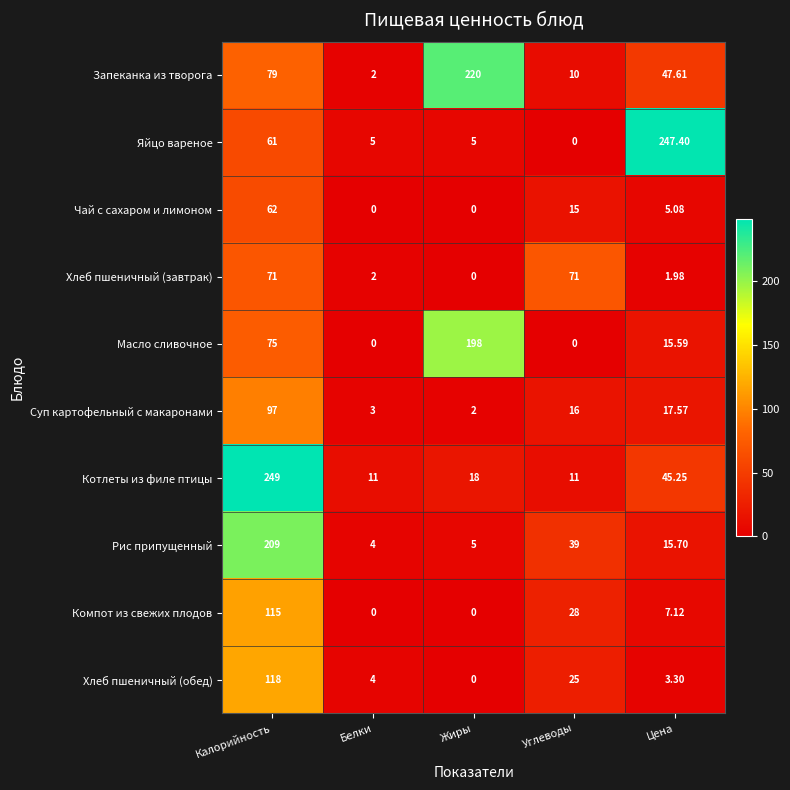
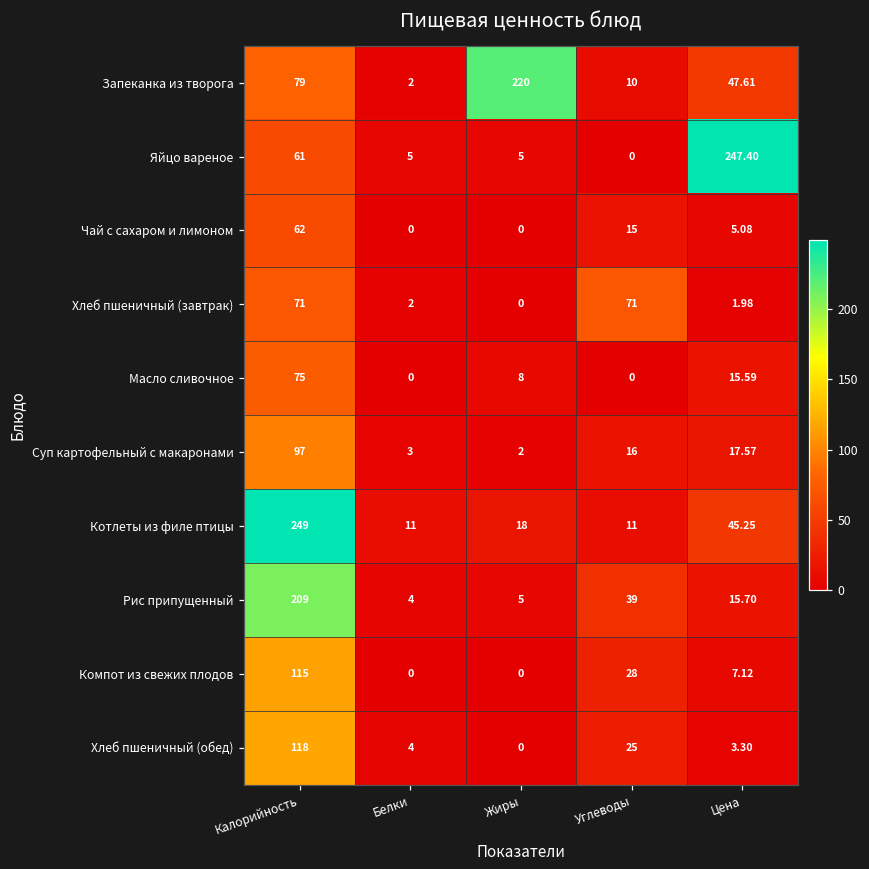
Масло сливочное, Жиры: 198 -> 8
